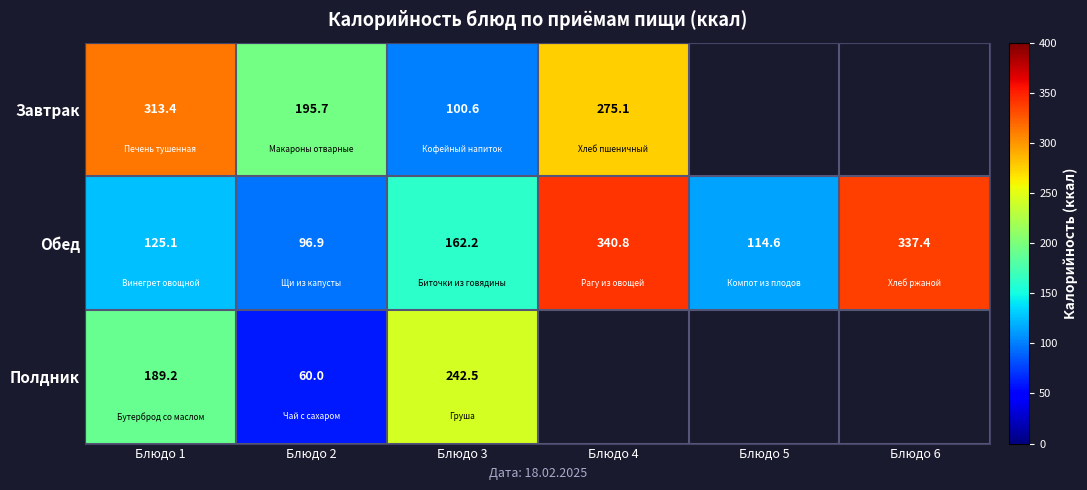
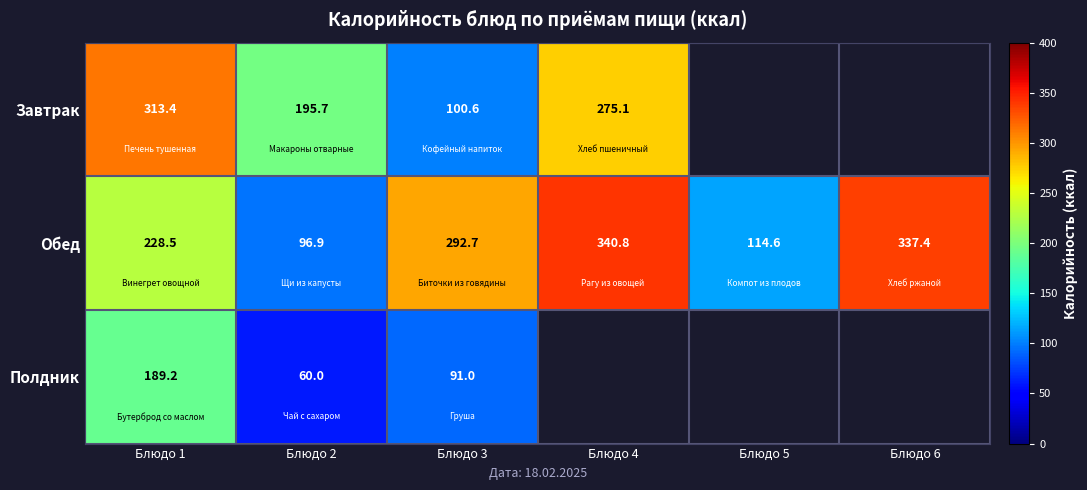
Обед, Блюдо 1: 125.1 -> 228.5
Обед, Блюдо 3: 162.2 -> 292.7
Полдник, Блюдо 3: 242.5 -> 91.0
